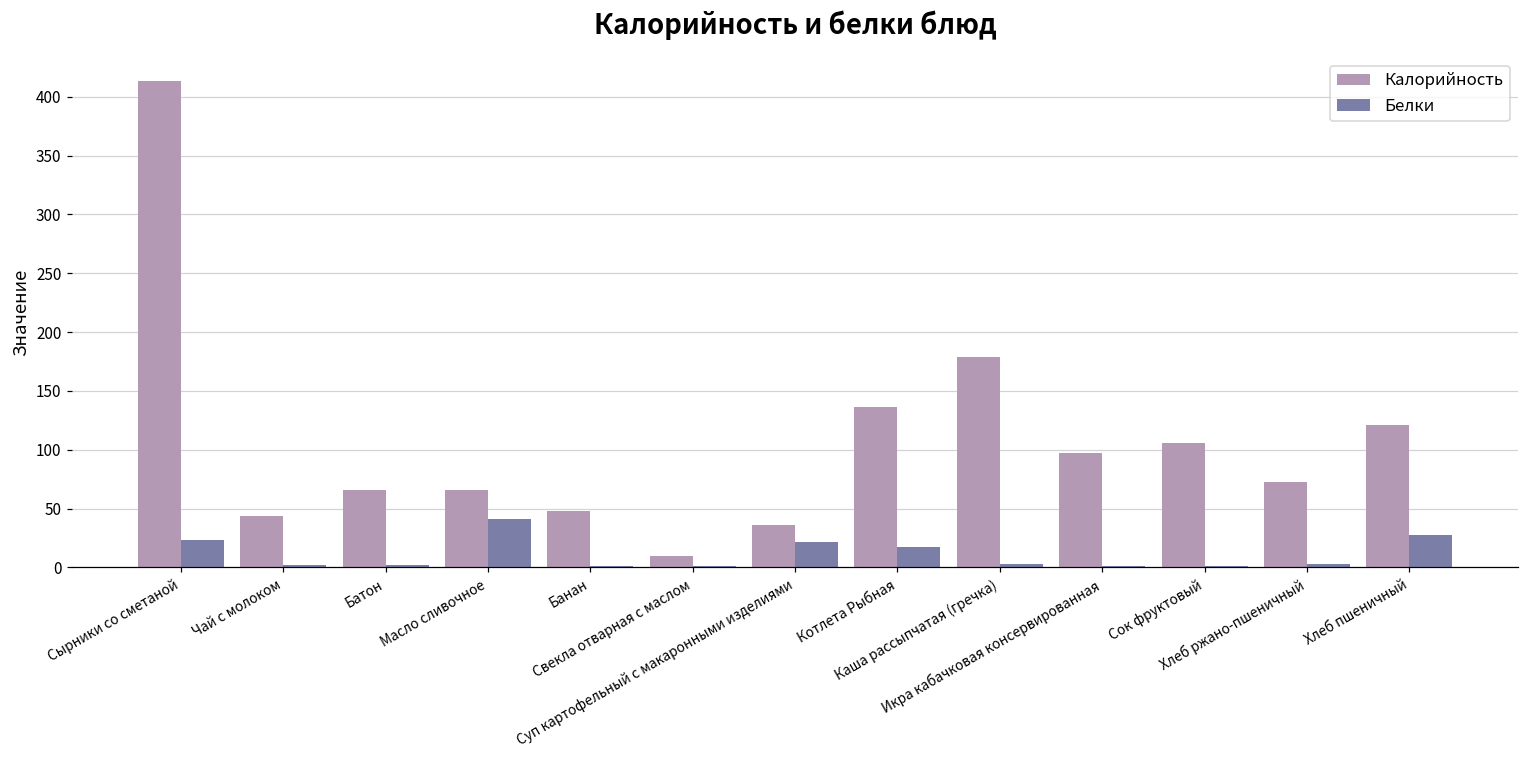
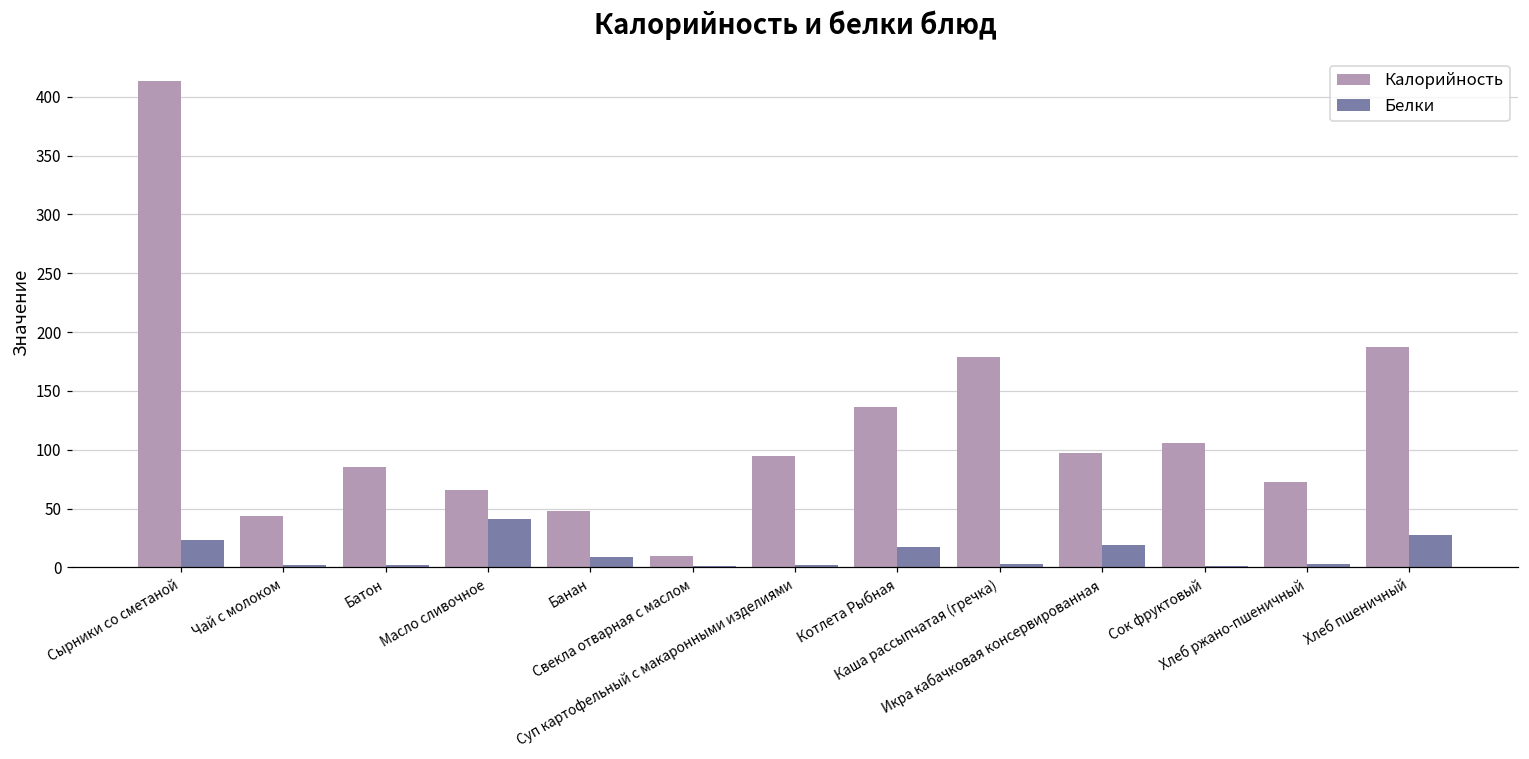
Калорийность, Батон: 66 -> 85
Белки, Банан: 2 -> 9
Калорийность, Суп картофельный с макаронными изделиями: 36 -> 95
Белки, Суп картофельный с макаронными изделиями: 22 -> 2
Белки, Икра кабачковая консервированная: 1 -> 19
Калорийность, Хлеб пшеничный: 121 -> 187
